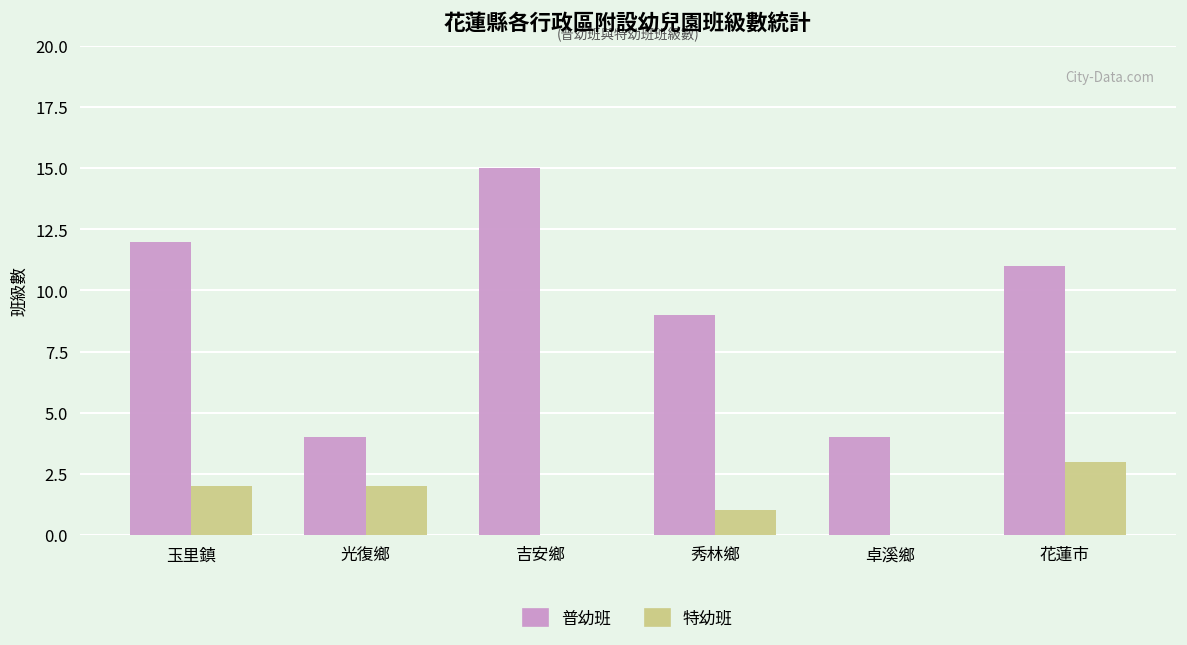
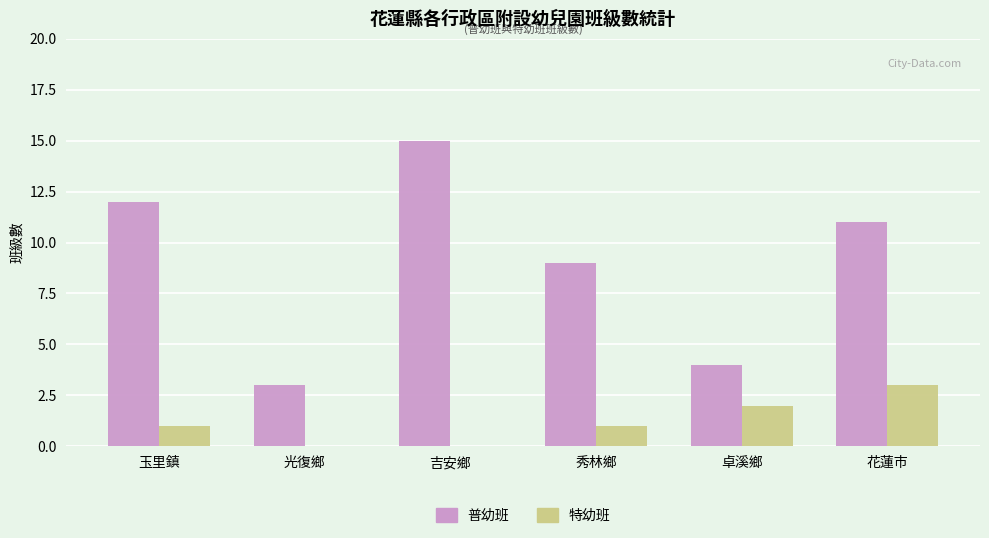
特幼班, 玉里鎮: 2 -> 1
普幼班, 光復鄉: 4 -> 3
特幼班, 光復鄉: 2 -> 0
特幼班, 卓溪鄉: 0 -> 2
